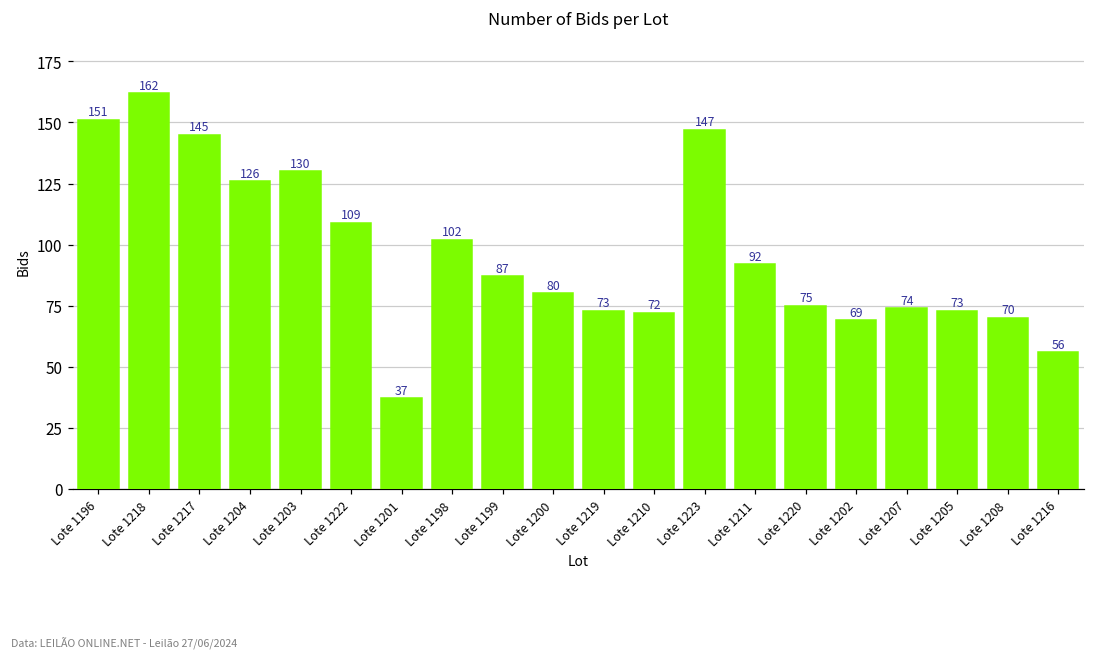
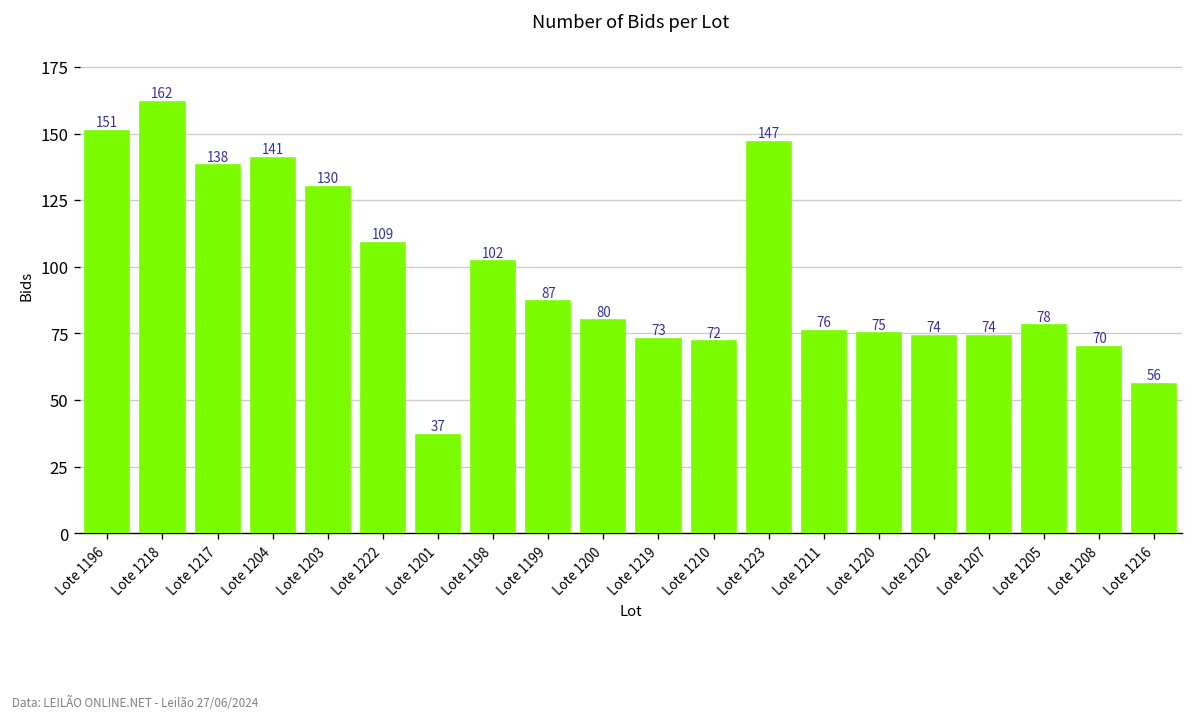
Lote 1217: 145 -> 138
Lote 1204: 126 -> 141
Lote 1211: 92 -> 76
Lote 1202: 69 -> 74
Lote 1205: 73 -> 78
